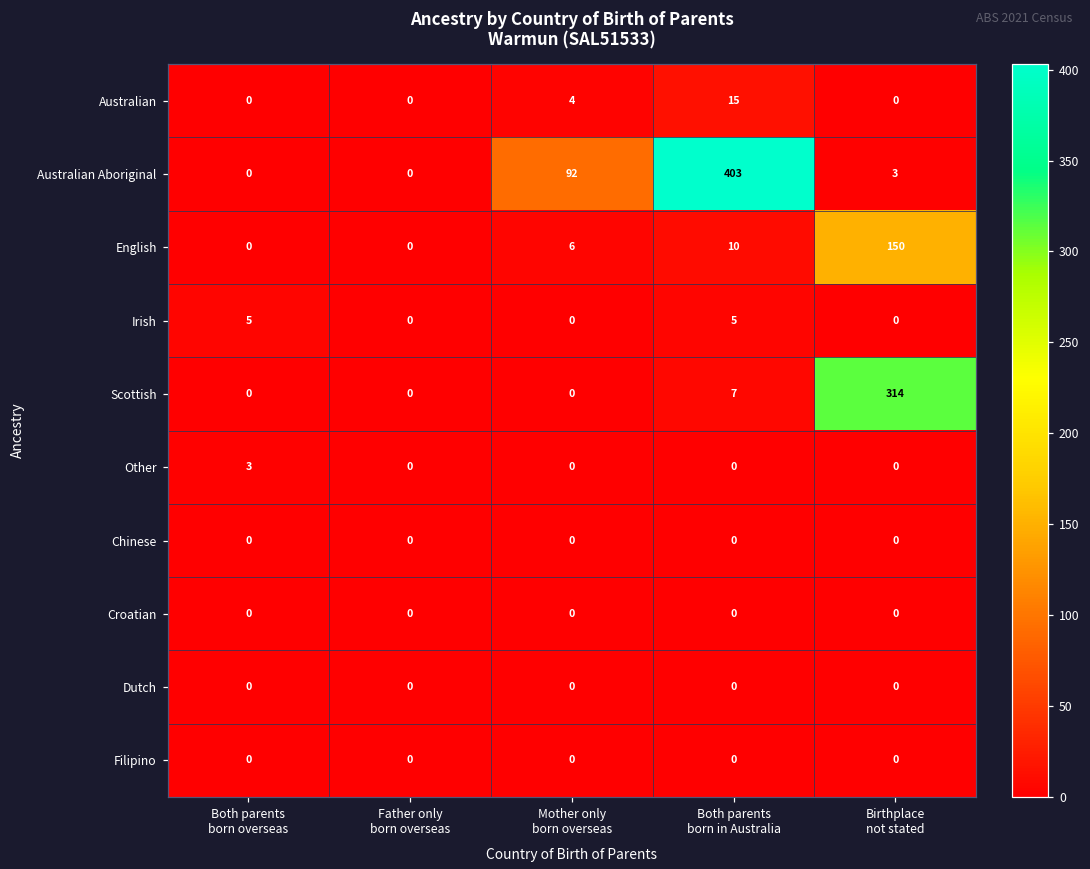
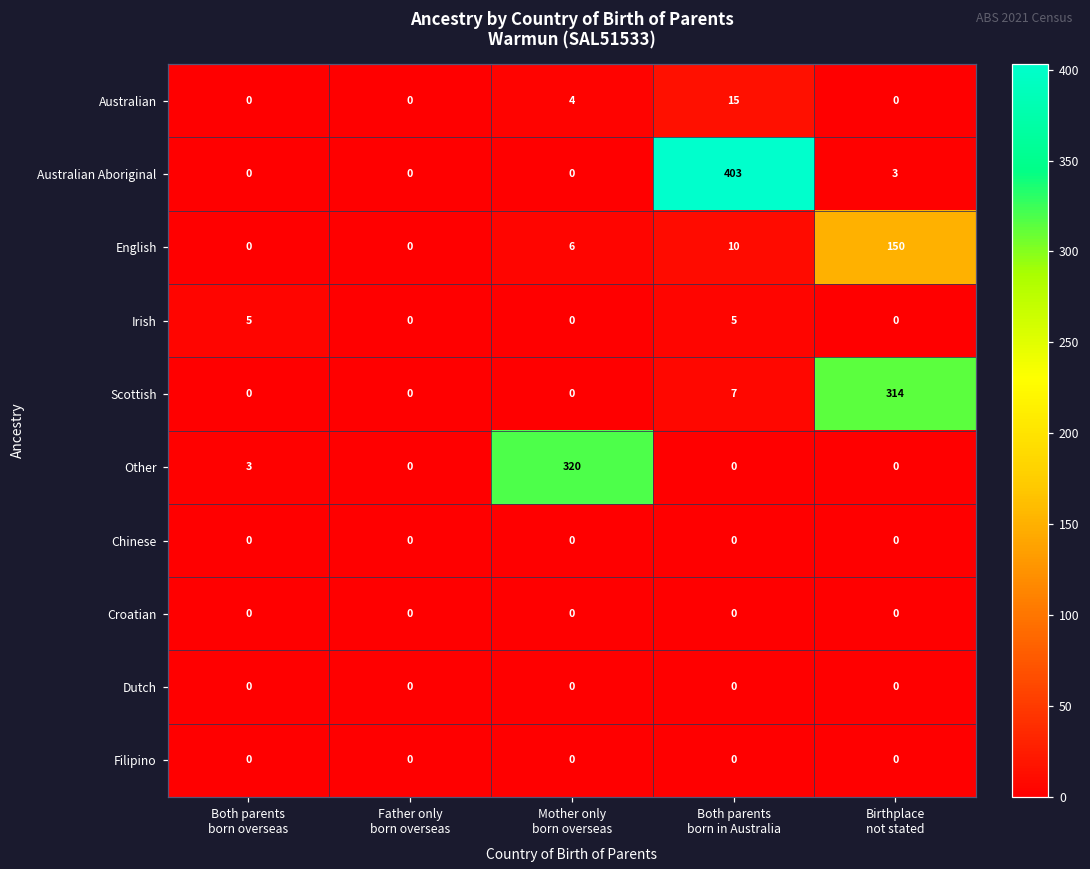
Australian Aboriginal, Mother only born overseas: 92 -> 0
Other, Mother only born overseas: 0 -> 320
